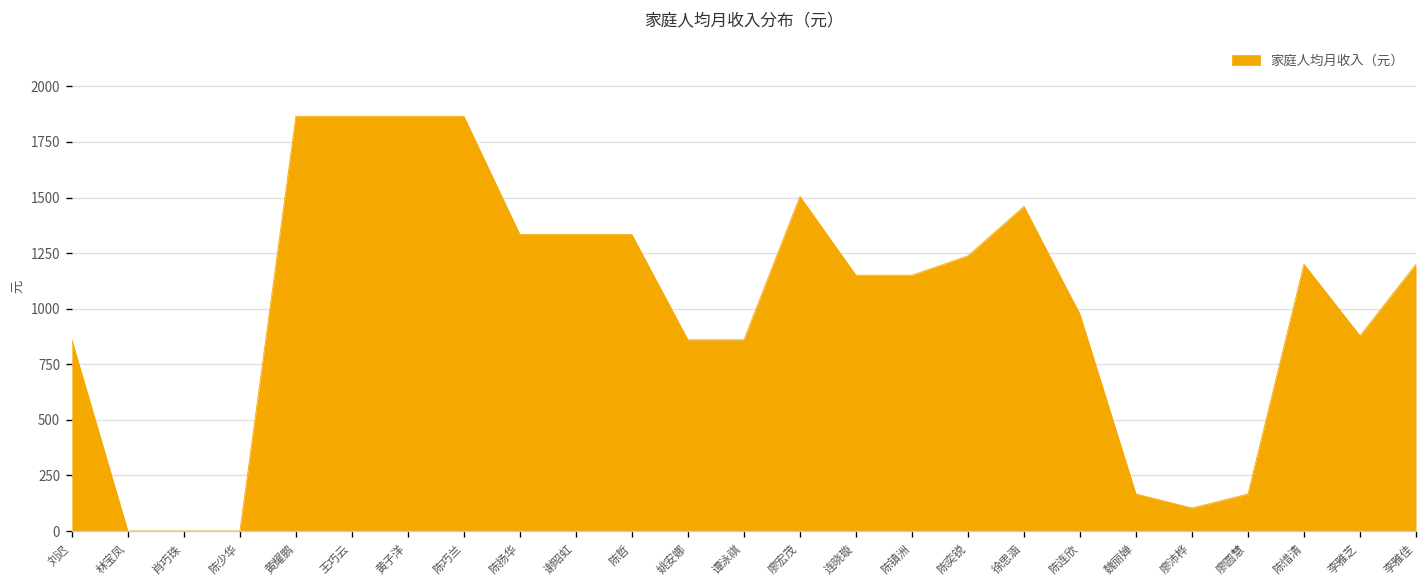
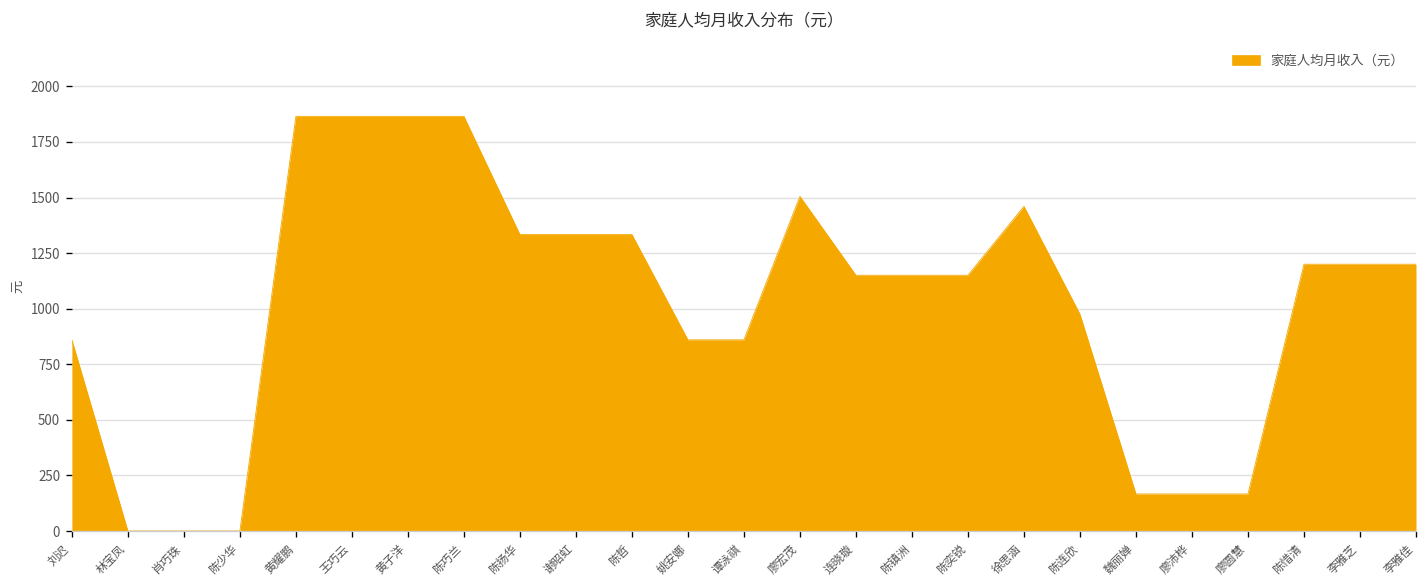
陈奕锐: 1240 -> 1150
廖沛桦: 100 -> 170
李雅芝: 880 -> 1200
